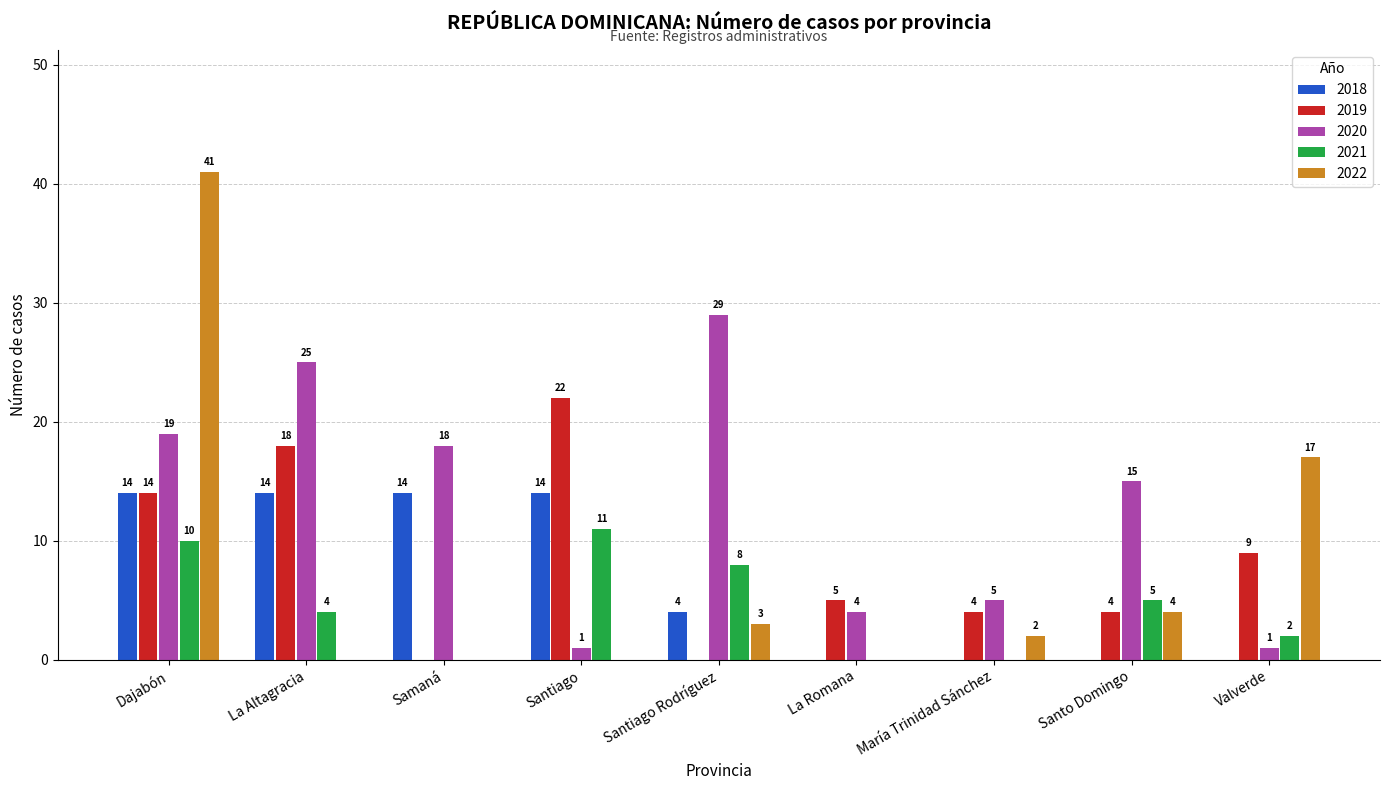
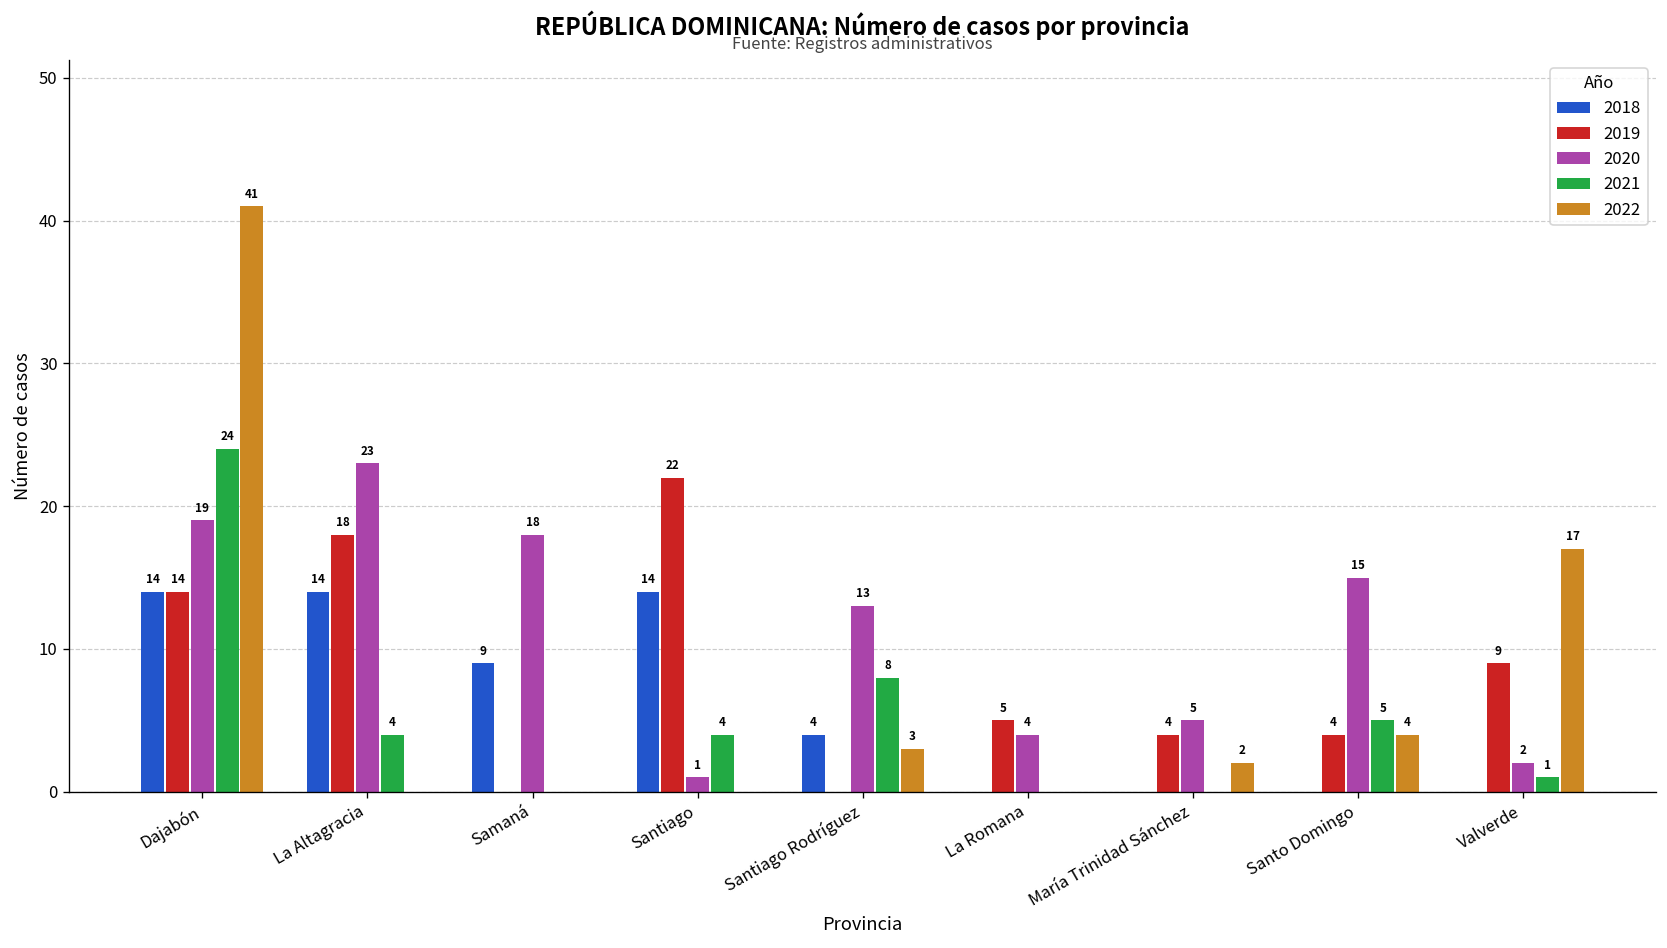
2021, Dajabón: 10 -> 24
2020, La Altagracia: 25 -> 23
2018, Samaná: 14 -> 9
2021, Santiago: 11 -> 4
2020, Santiago Rodríguez: 29 -> 13
2020, Valverde: 1 -> 2
2021, Valverde: 2 -> 1
